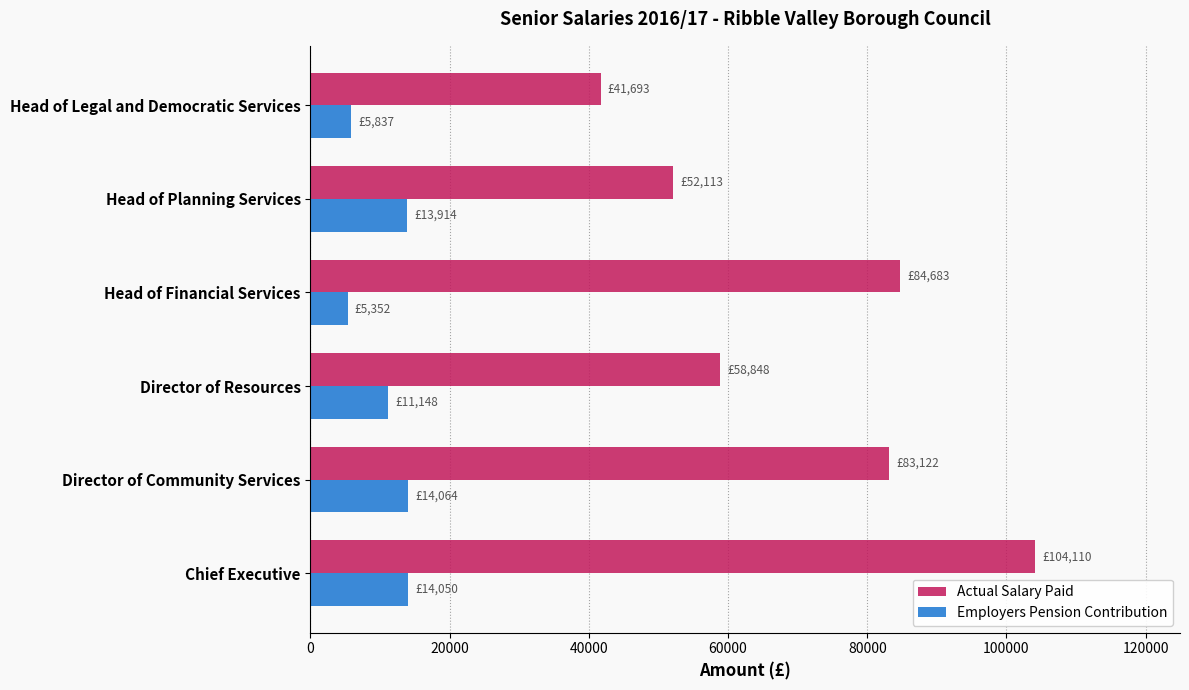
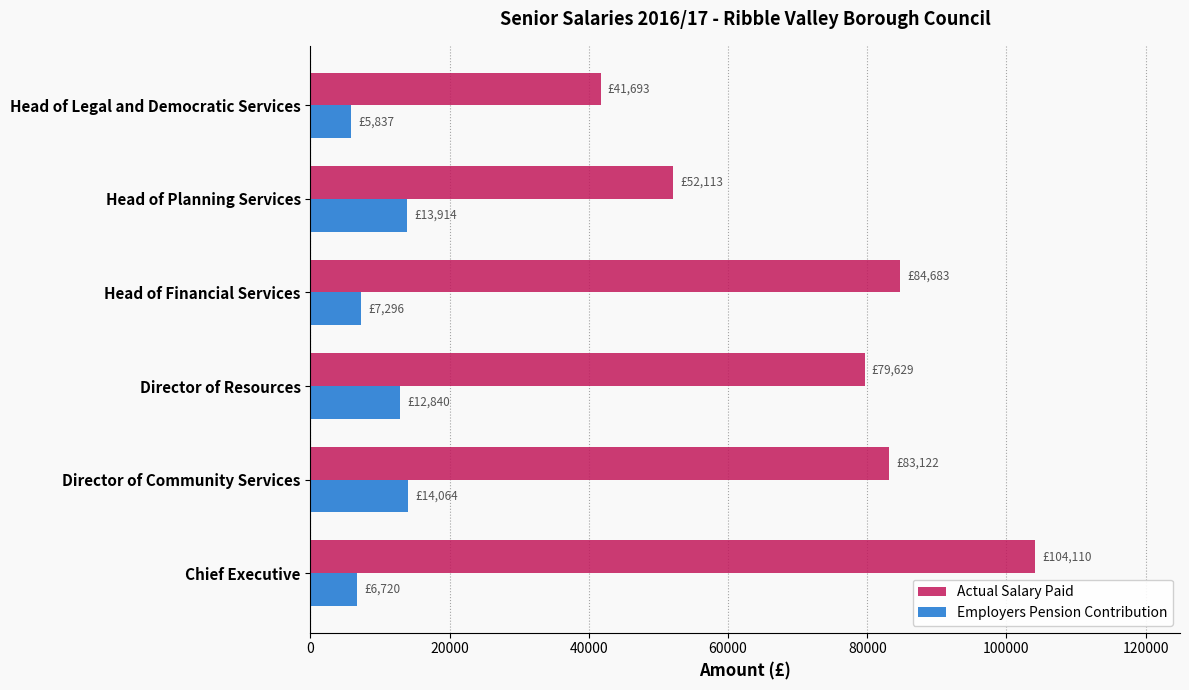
Employers Pension Contribution, Head of Financial Services: £5,352 -> £7,296
Actual Salary Paid, Director of Resources: £58,848 -> £79,629
Employers Pension Contribution, Director of Resources: £11,148 -> £12,840
Employers Pension Contribution, Chief Executive: £14,050 -> £6,720
